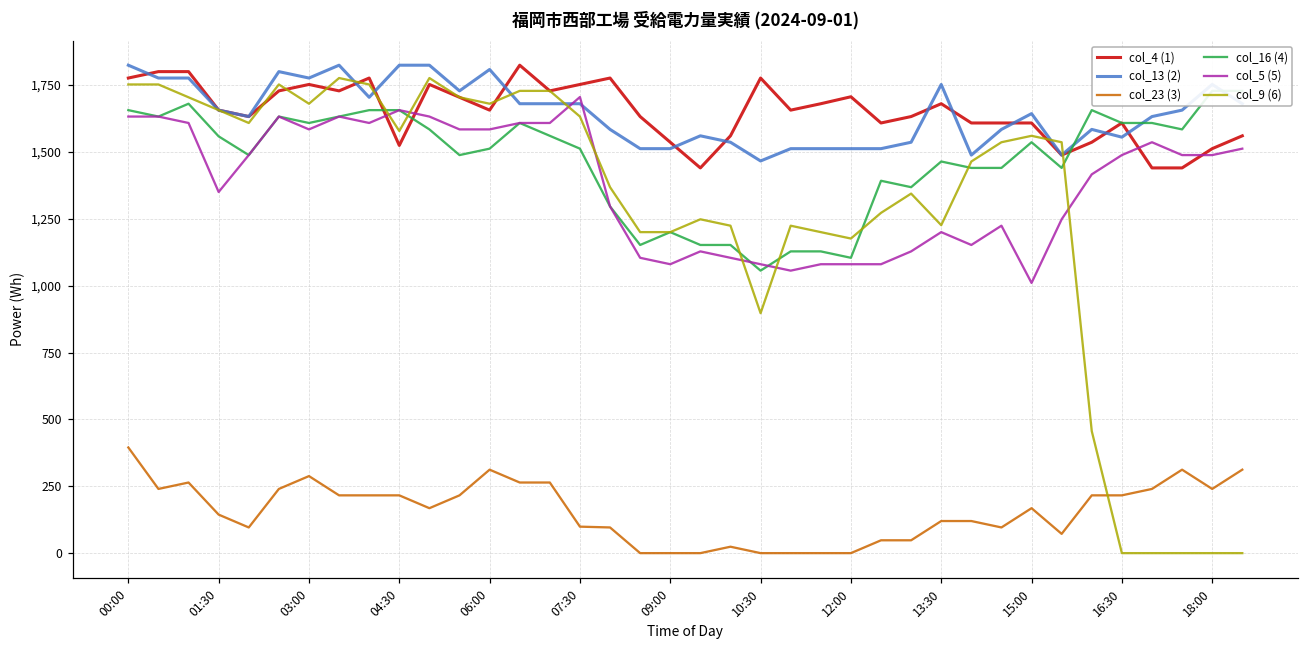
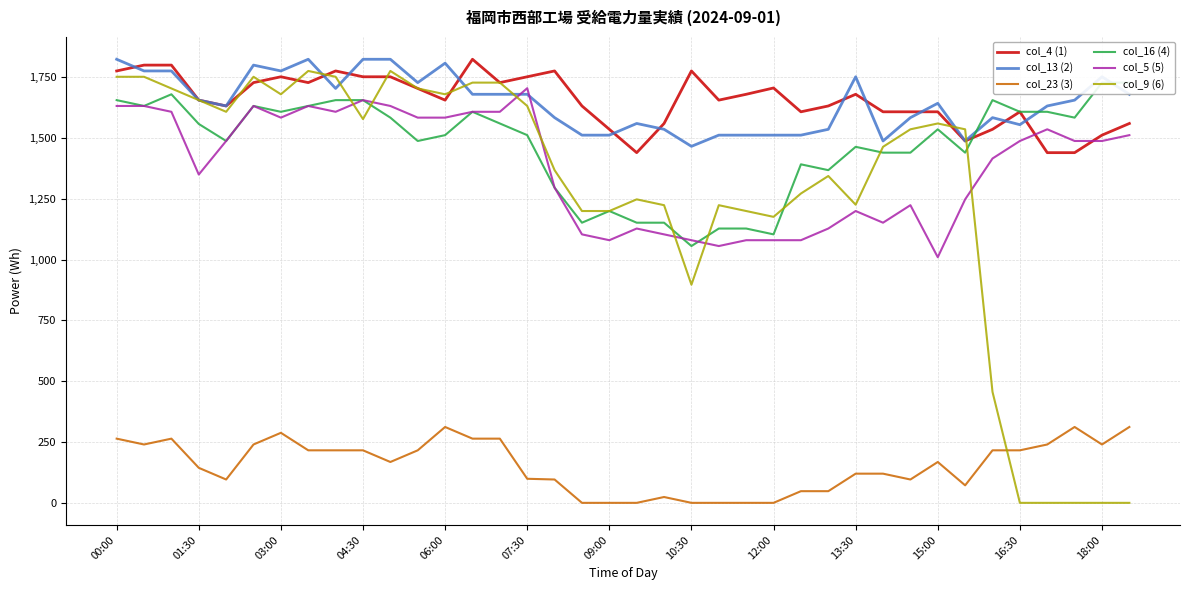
col_23 (3), 00:00: 400 -> 260
col_4 (1), 04:30: 1,520 -> 1,750
